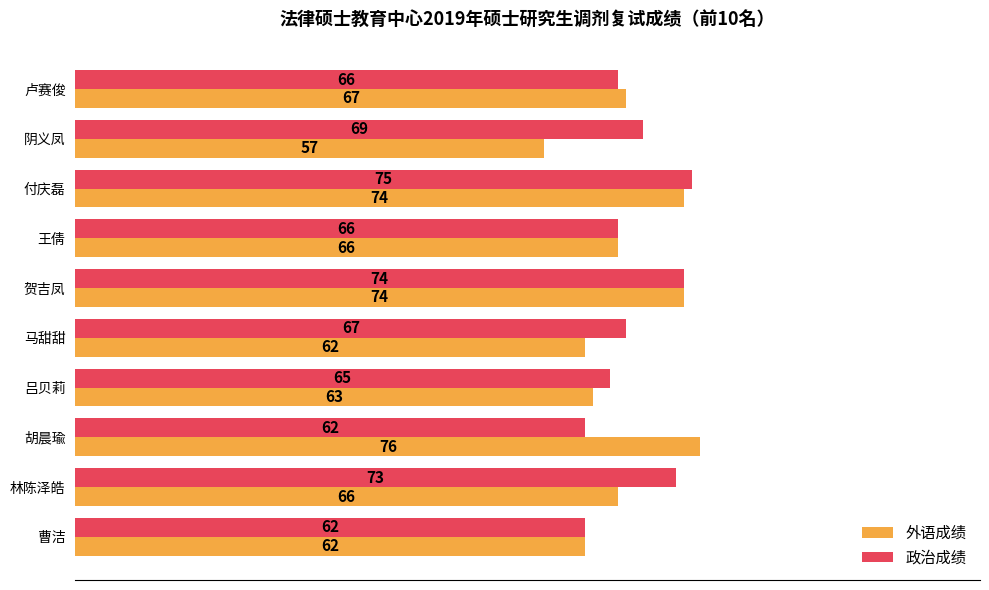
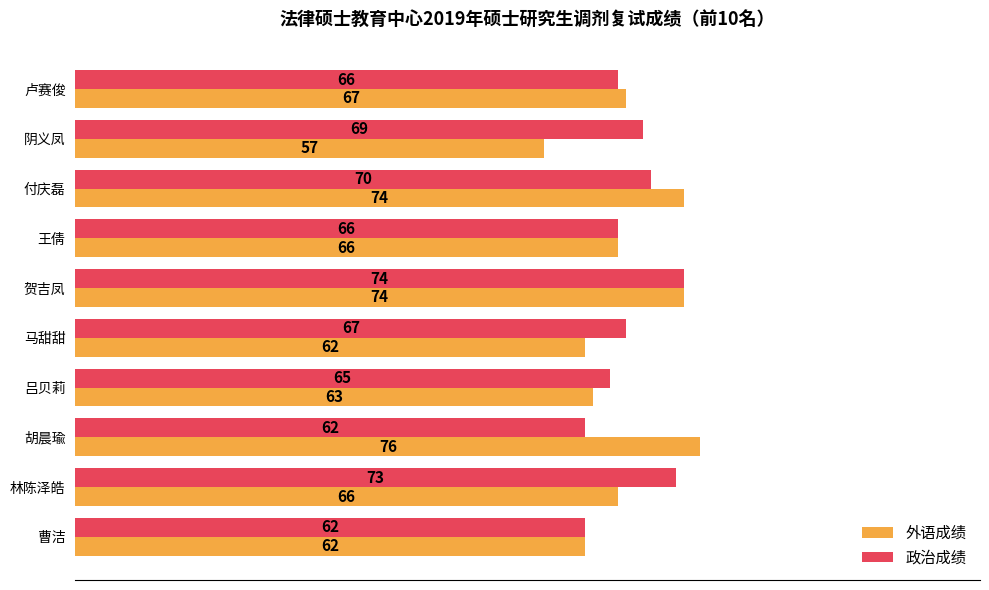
政治成绩, 付庆磊: 75 -> 70
